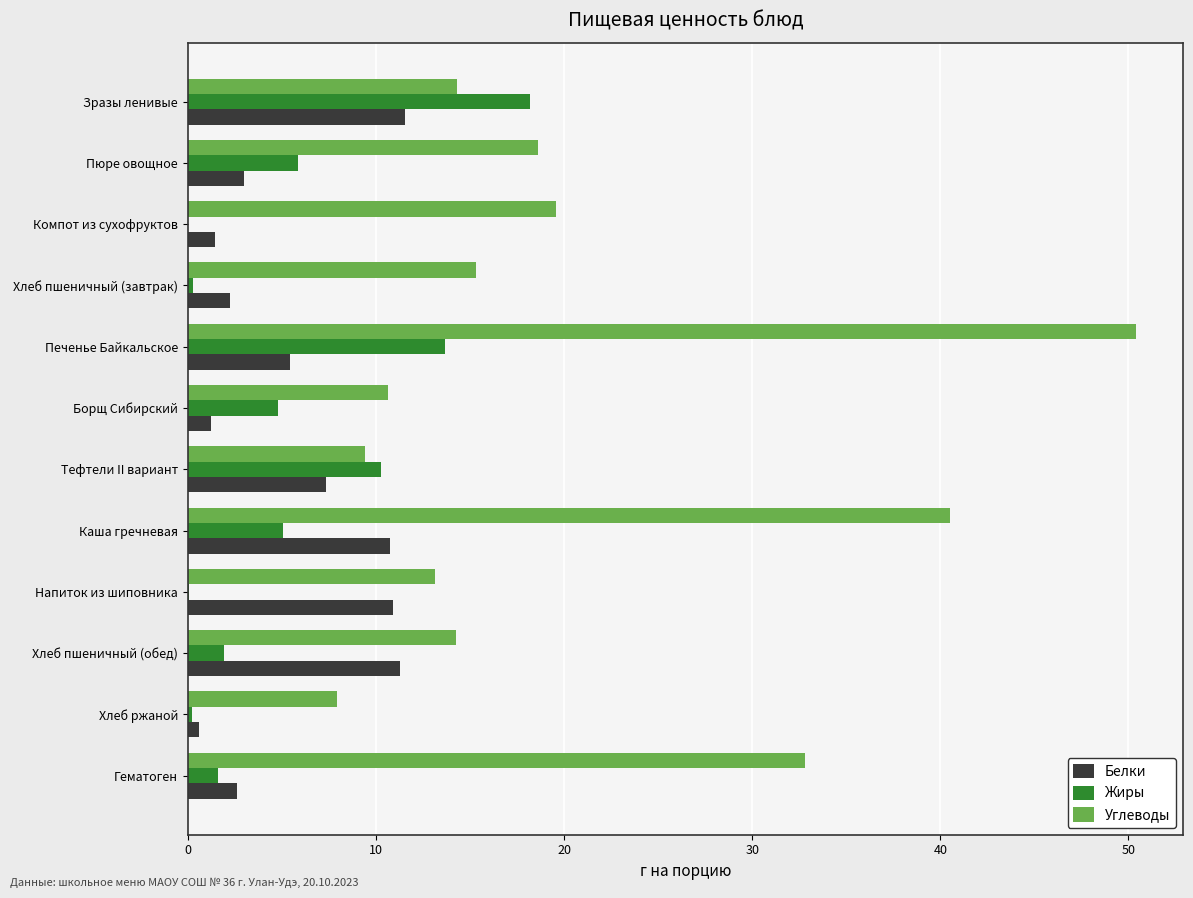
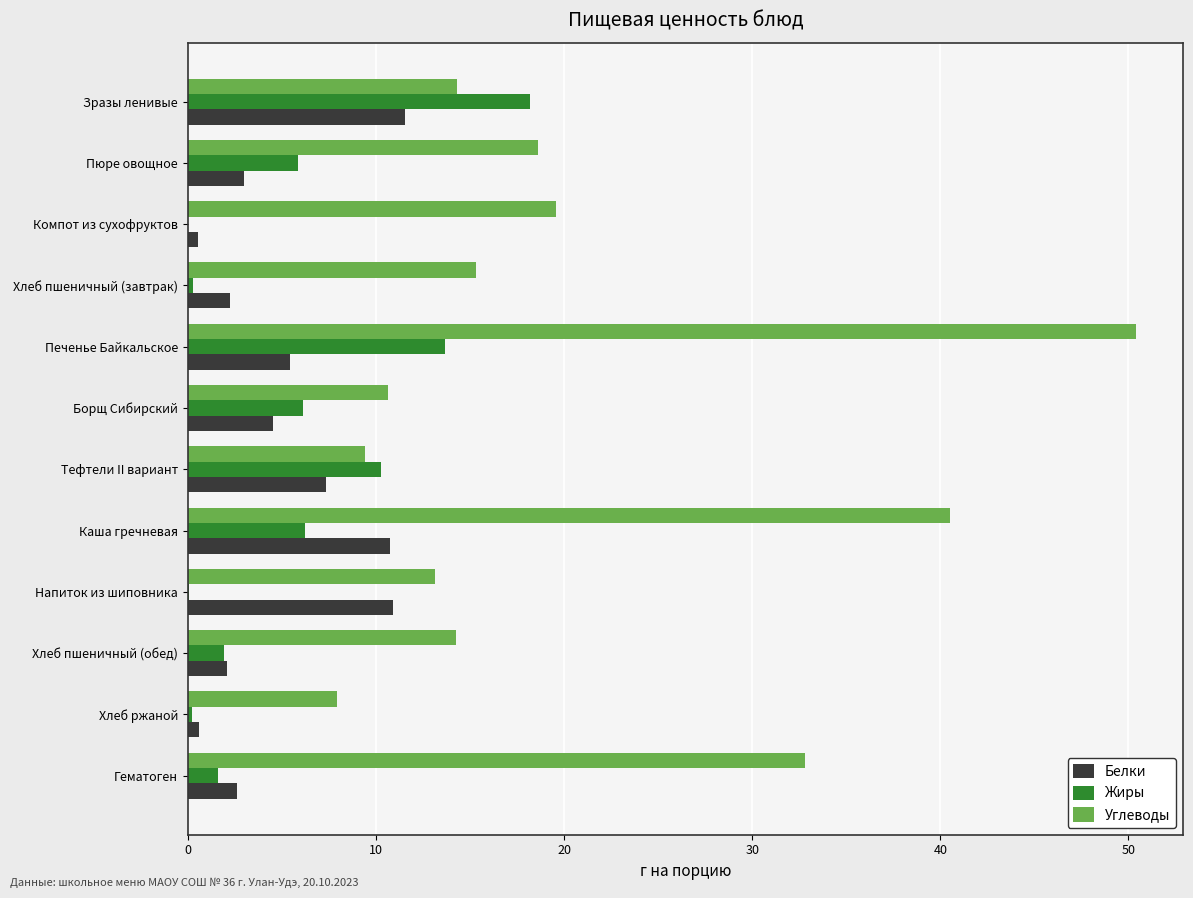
Белки, Компот из сухофруктов: 1.4 -> 0.6
Жиры, Борщ Сибирский: 4.8 -> 6.1
Белки, Борщ Сибирский: 1.2 -> 4.5
Жиры, Каша гречневая: 5.1 -> 6.2
Белки, Хлеб пшеничный (обед): 11.3 -> 2.1
